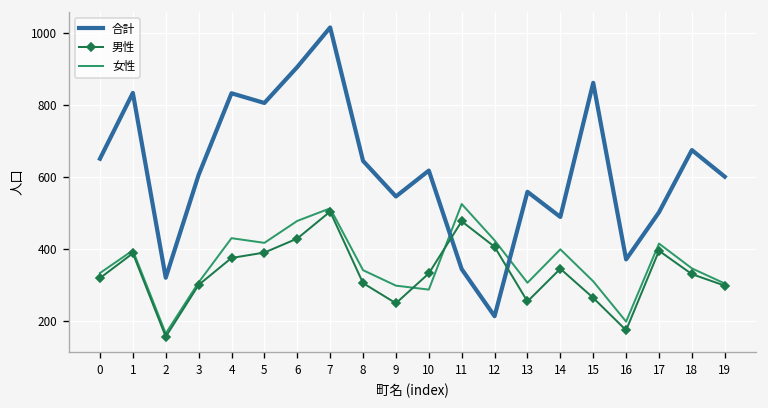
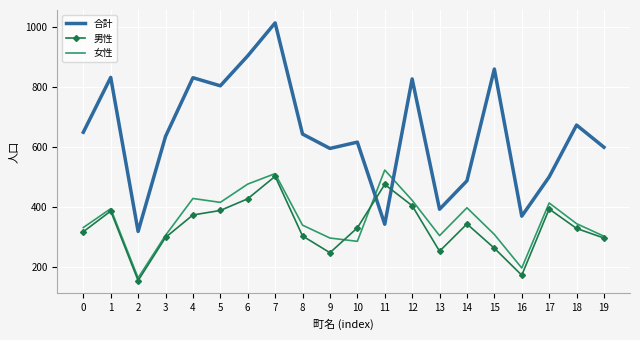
合計, 3: 610 -> 640
合計, 9: 550 -> 600
合計, 12: 210 -> 830
合計, 13: 560 -> 390
